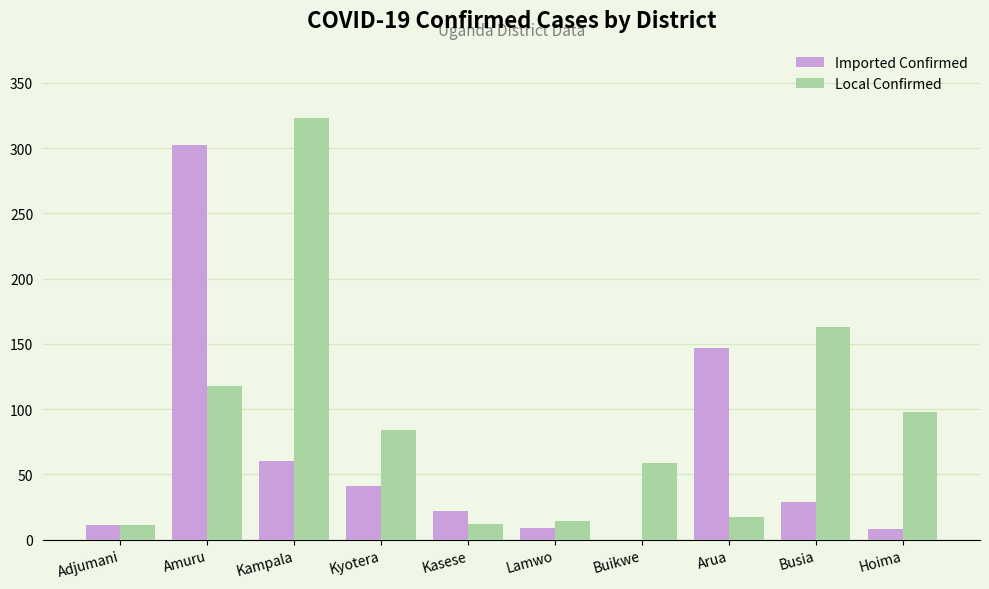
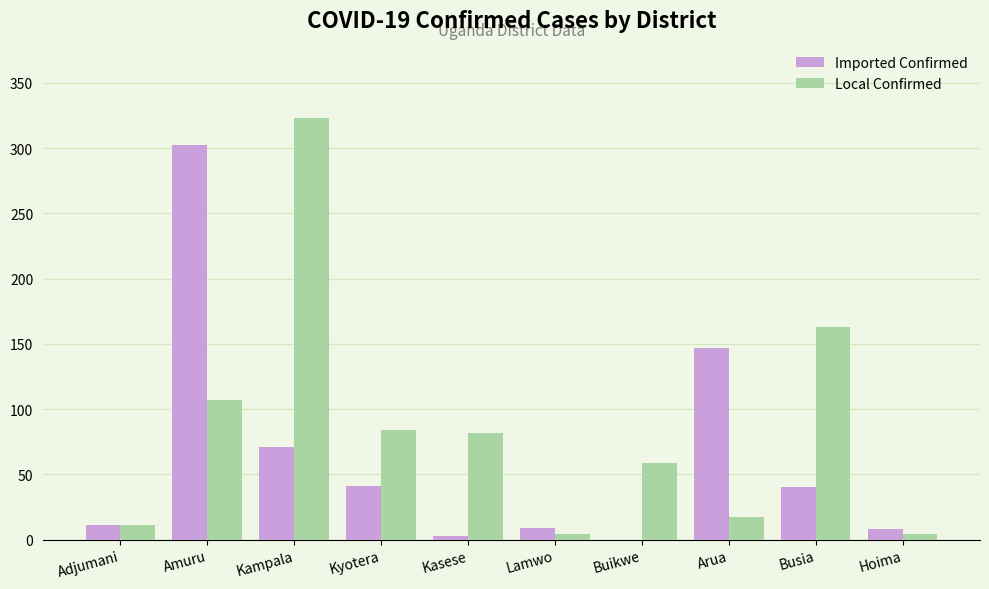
Local Confirmed, Amuru: 118 -> 107
Imported Confirmed, Kampala: 60 -> 71
Imported Confirmed, Kasese: 22 -> 3
Local Confirmed, Kasese: 12 -> 82
Local Confirmed, Lamwo: 14 -> 4
Imported Confirmed, Busia: 29 -> 40
Local Confirmed, Hoima: 98 -> 4
